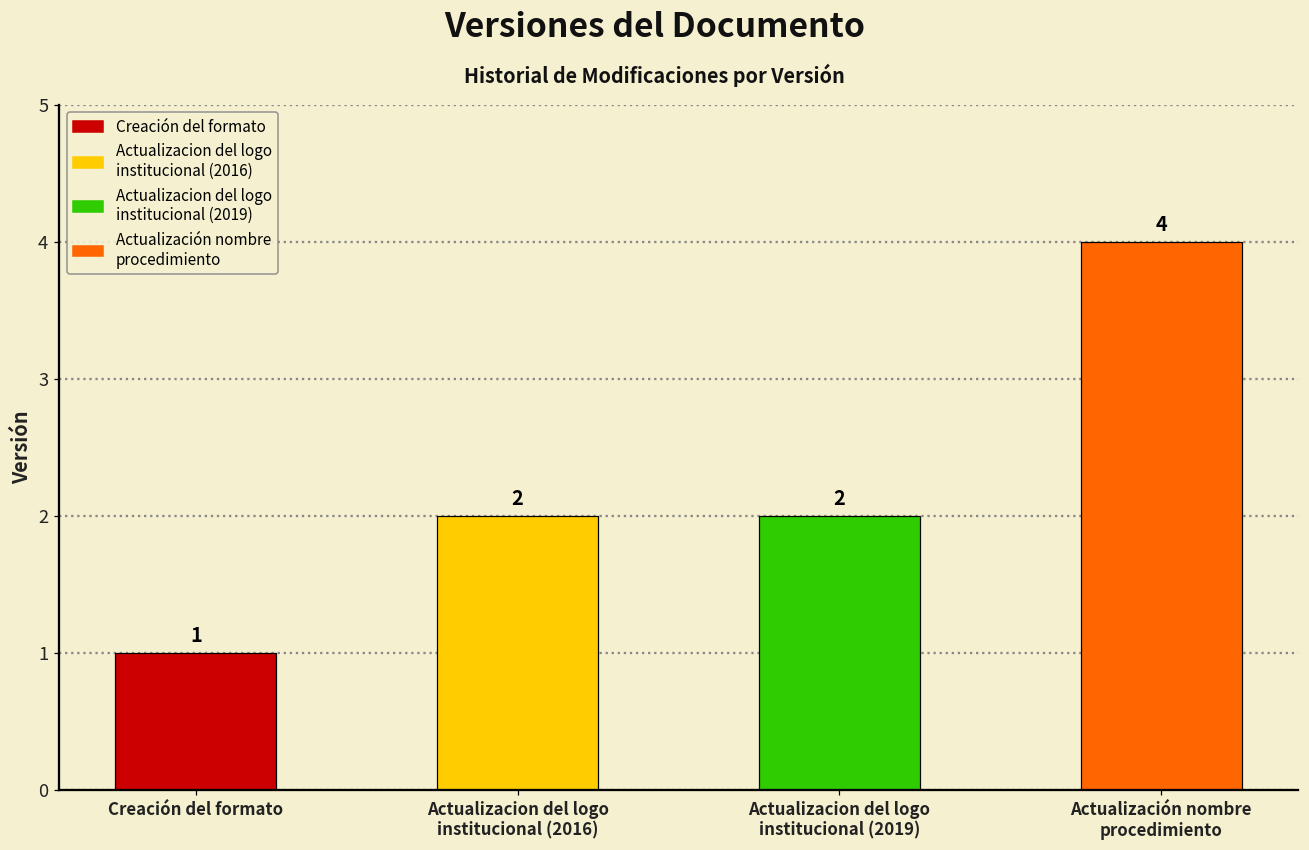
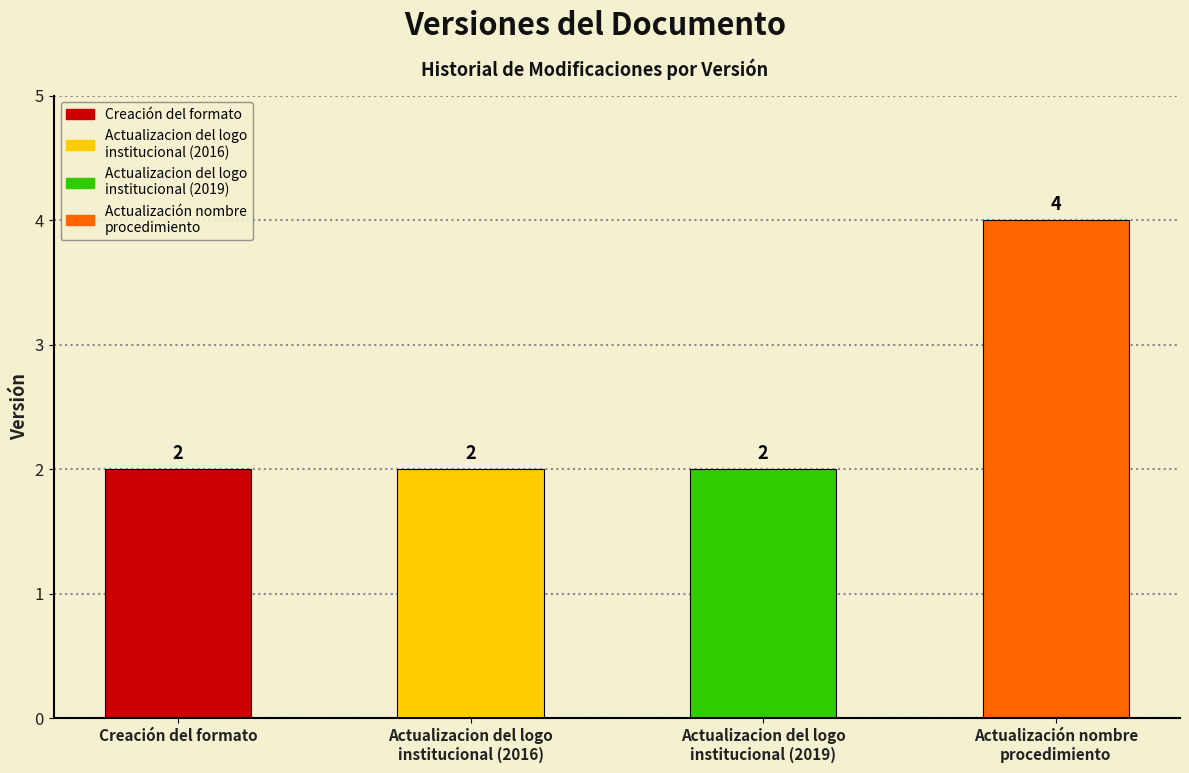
Creación del formato: 1 -> 2
